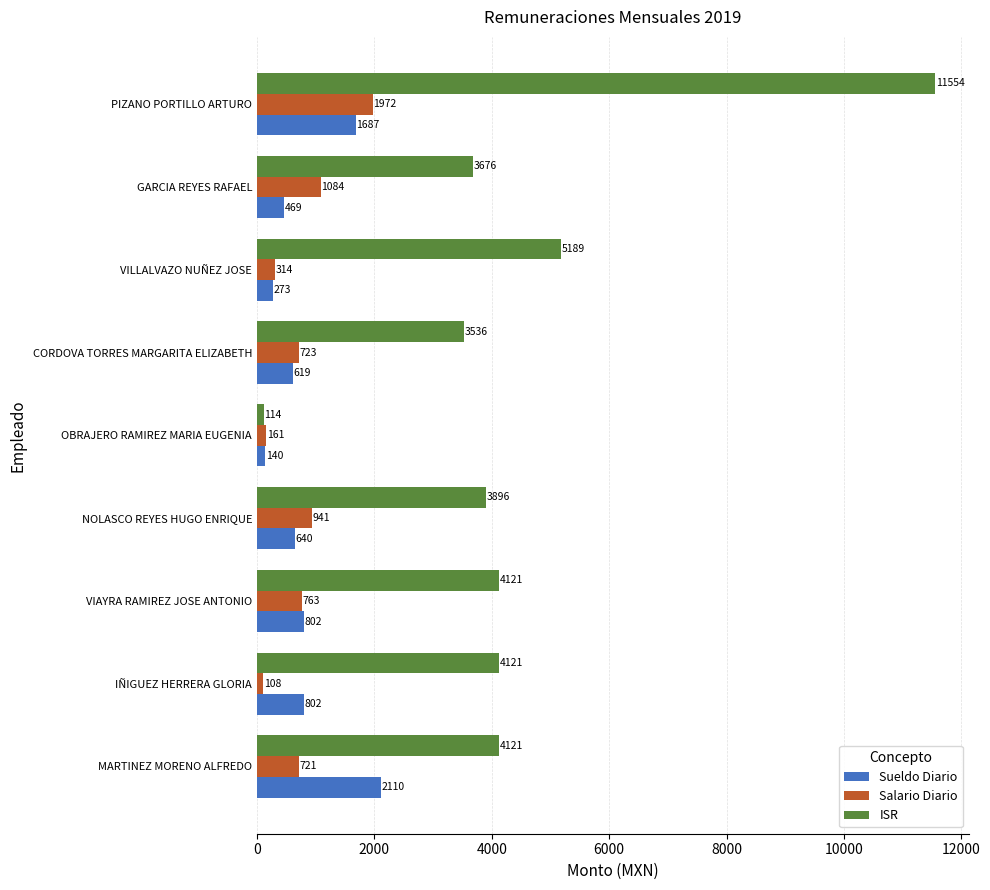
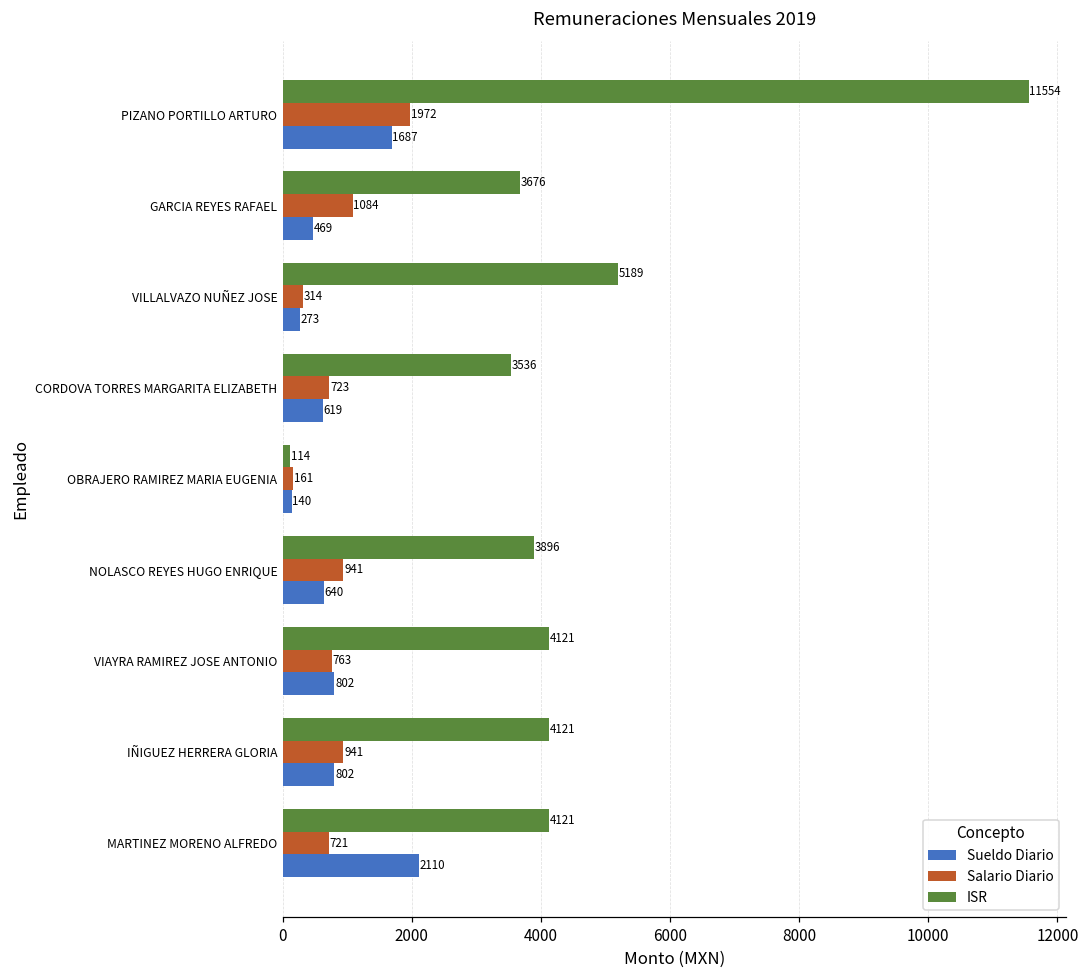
Salario Diario, IÑIGUEZ HERRERA GLORIA: 108 -> 941
